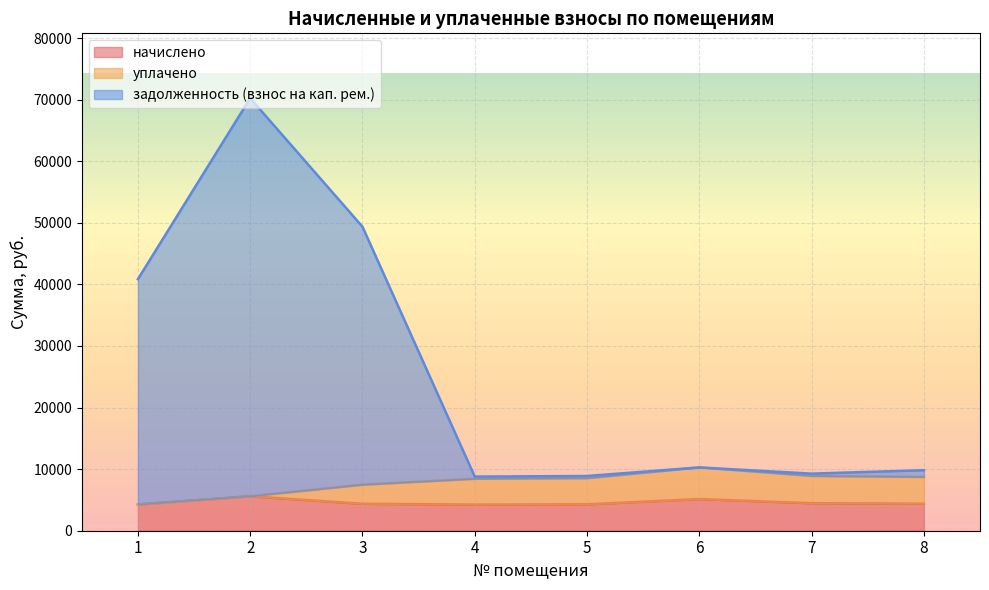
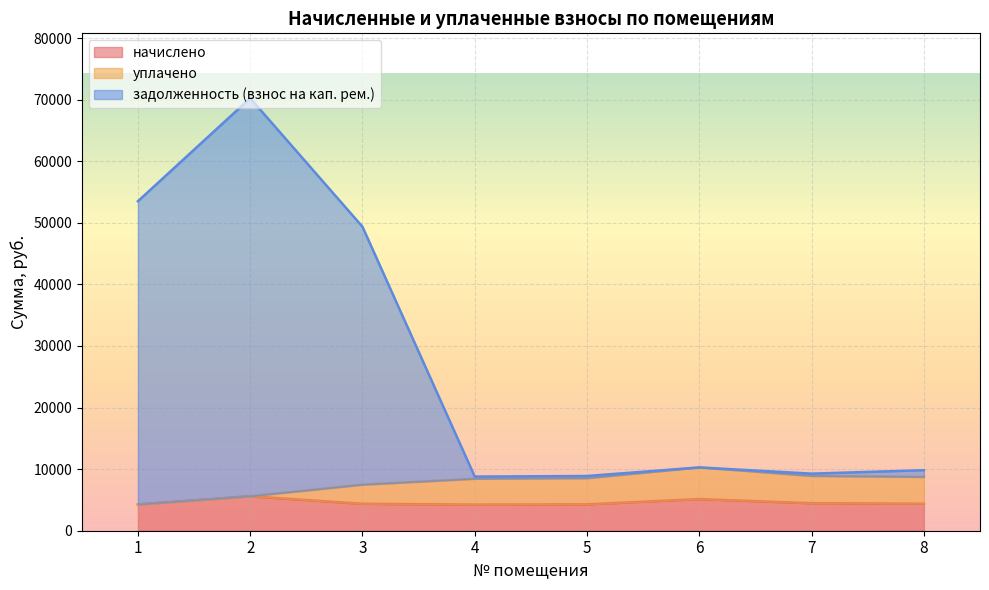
задолженность (взнос на кап. рем.), 1: 37000 -> 49000
